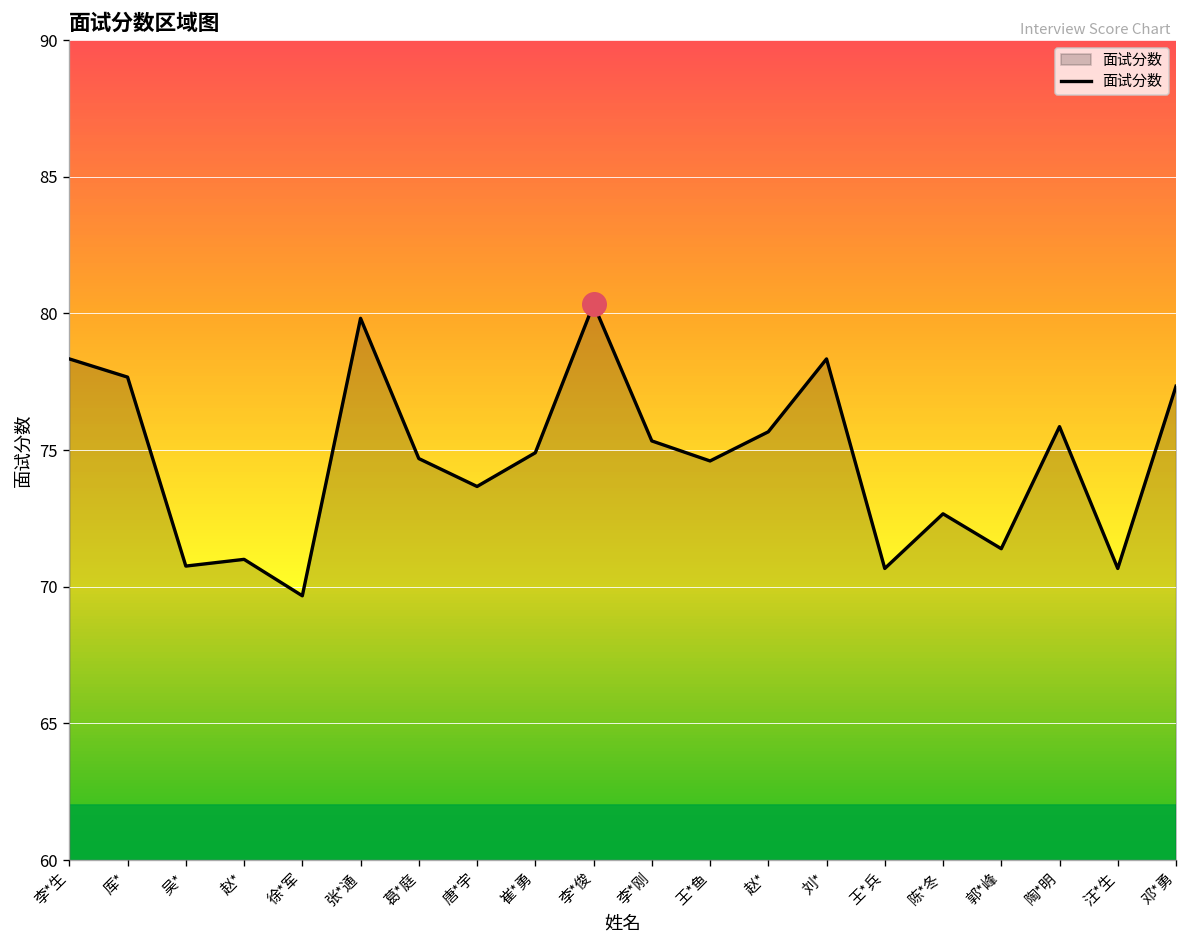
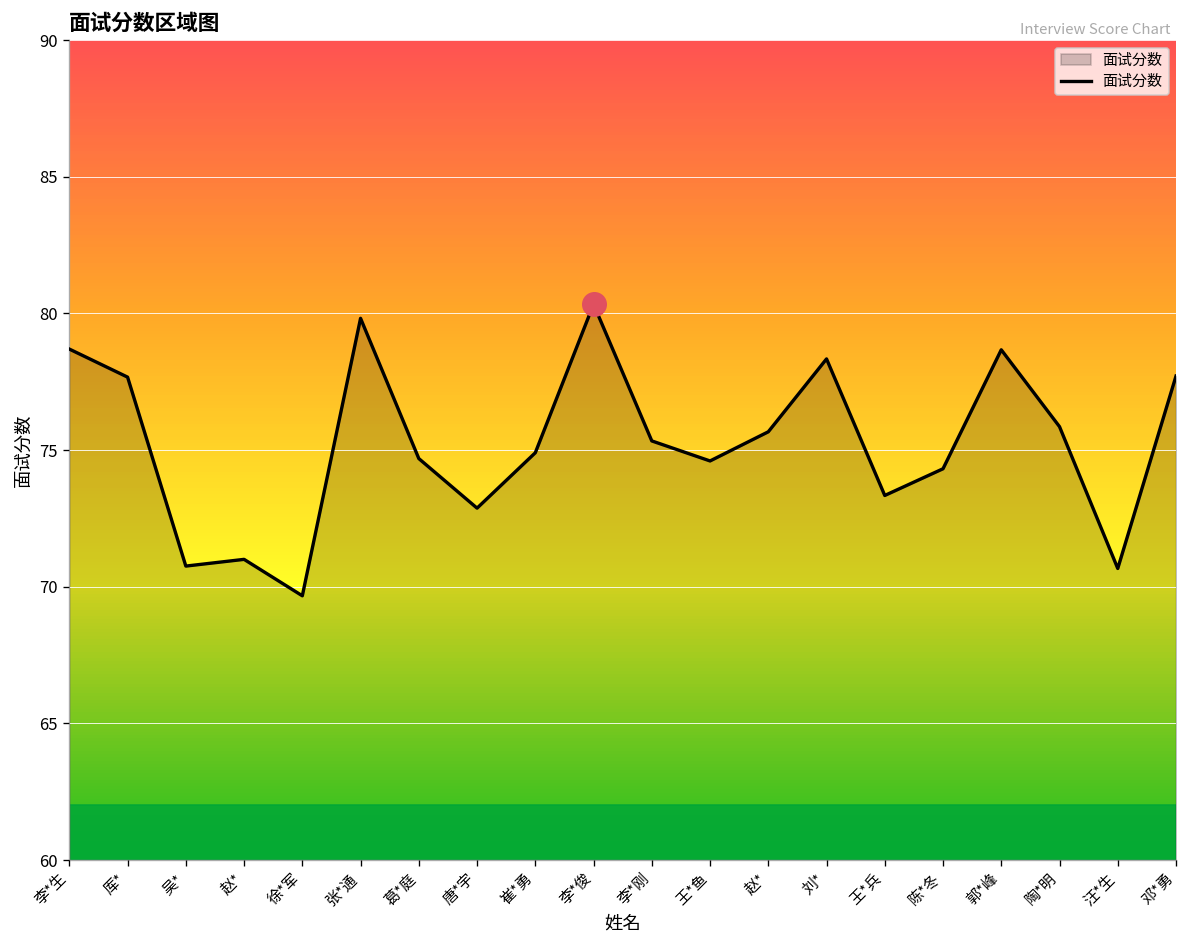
面试分数, 李*生: 78.3 -> 78.7
面试分数, 唐*宇: 73.7 -> 72.9
面试分数, 王*兵: 70.7 -> 73.3
面试分数, 陈*冬: 72.7 -> 74.3
面试分数, 郭*峰: 71.4 -> 78.7
面试分数, 邓*勇: 77.3 -> 77.7
